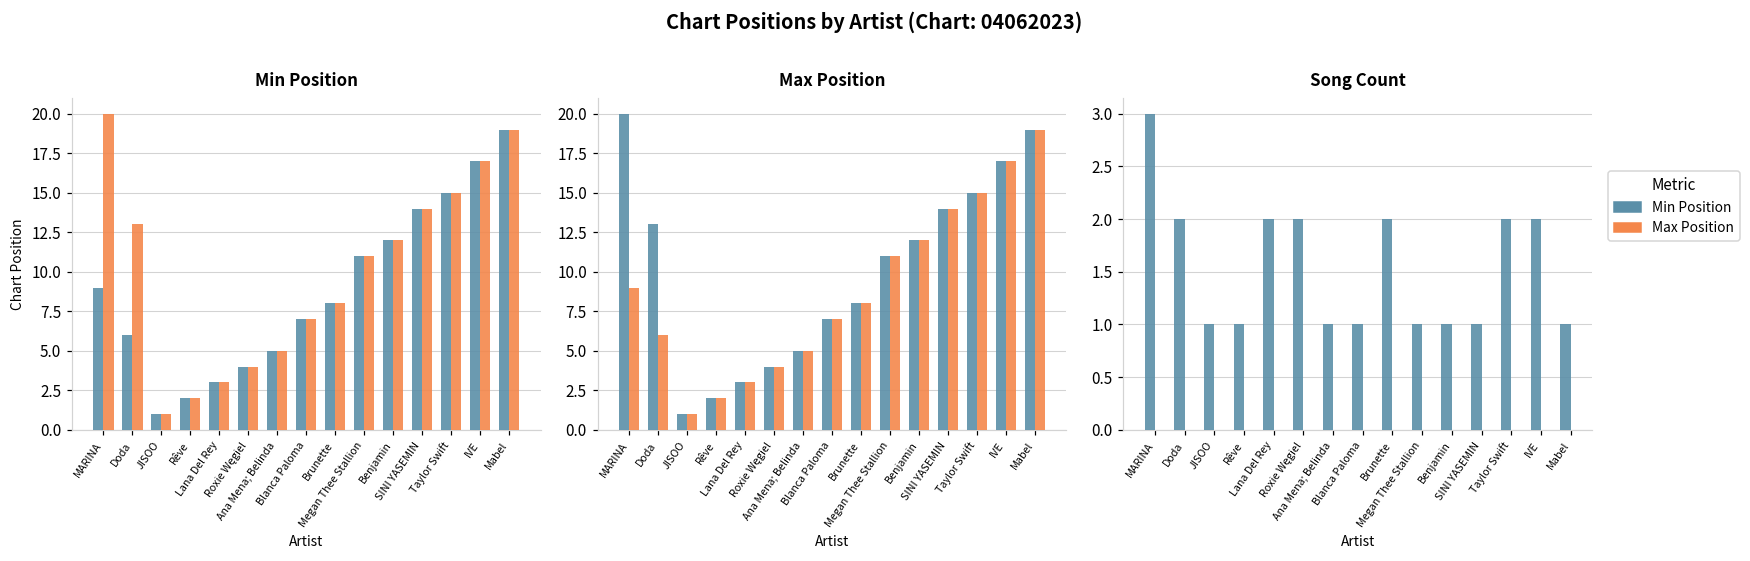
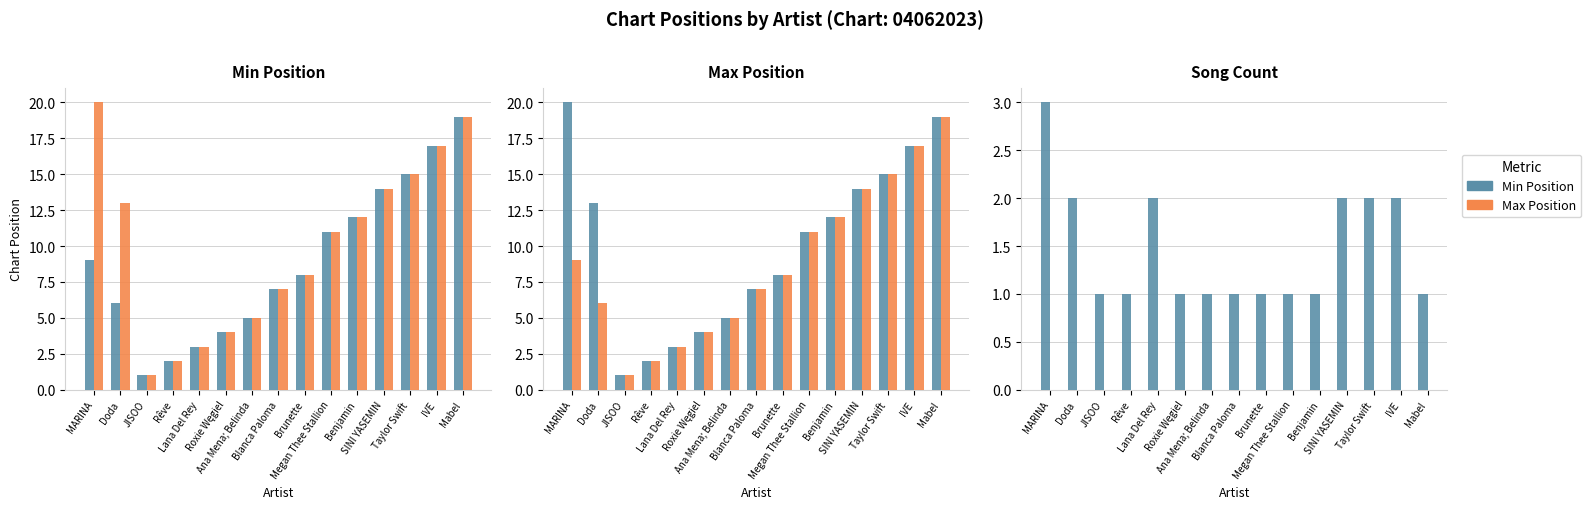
Song Count, Roxie Węgiel: 2 -> 1
Song Count, Brunette: 2 -> 1
Song Count, SINI YASEMIN: 1 -> 2
